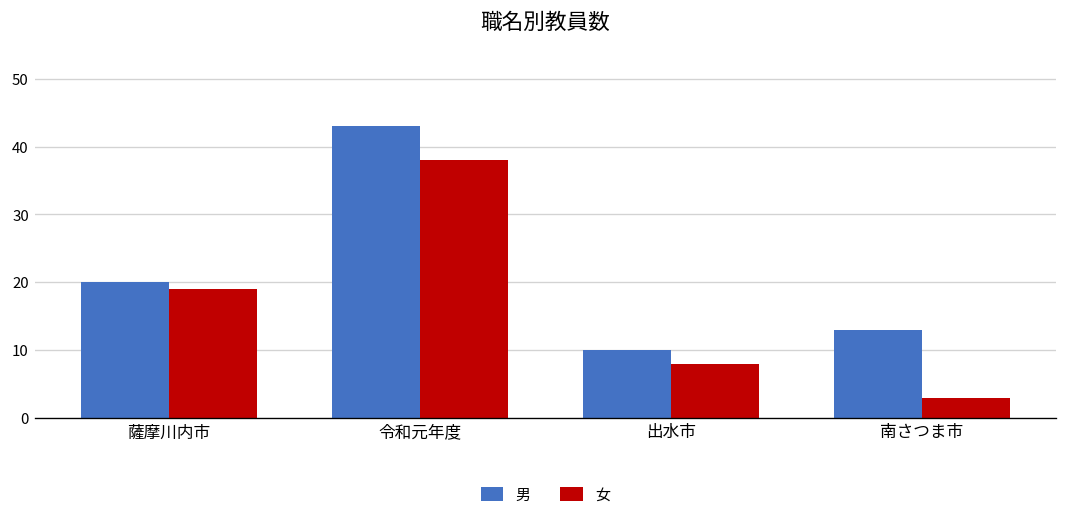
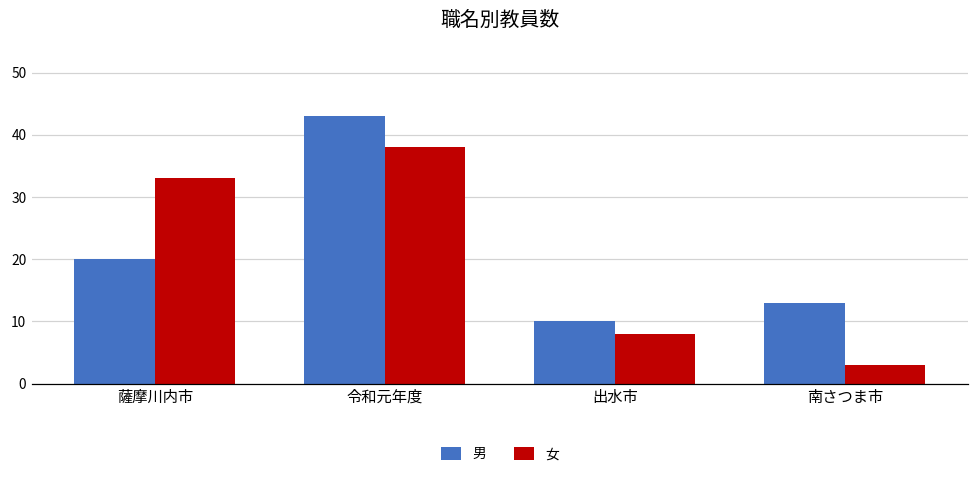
女, 薩摩川内市: 19 -> 33
